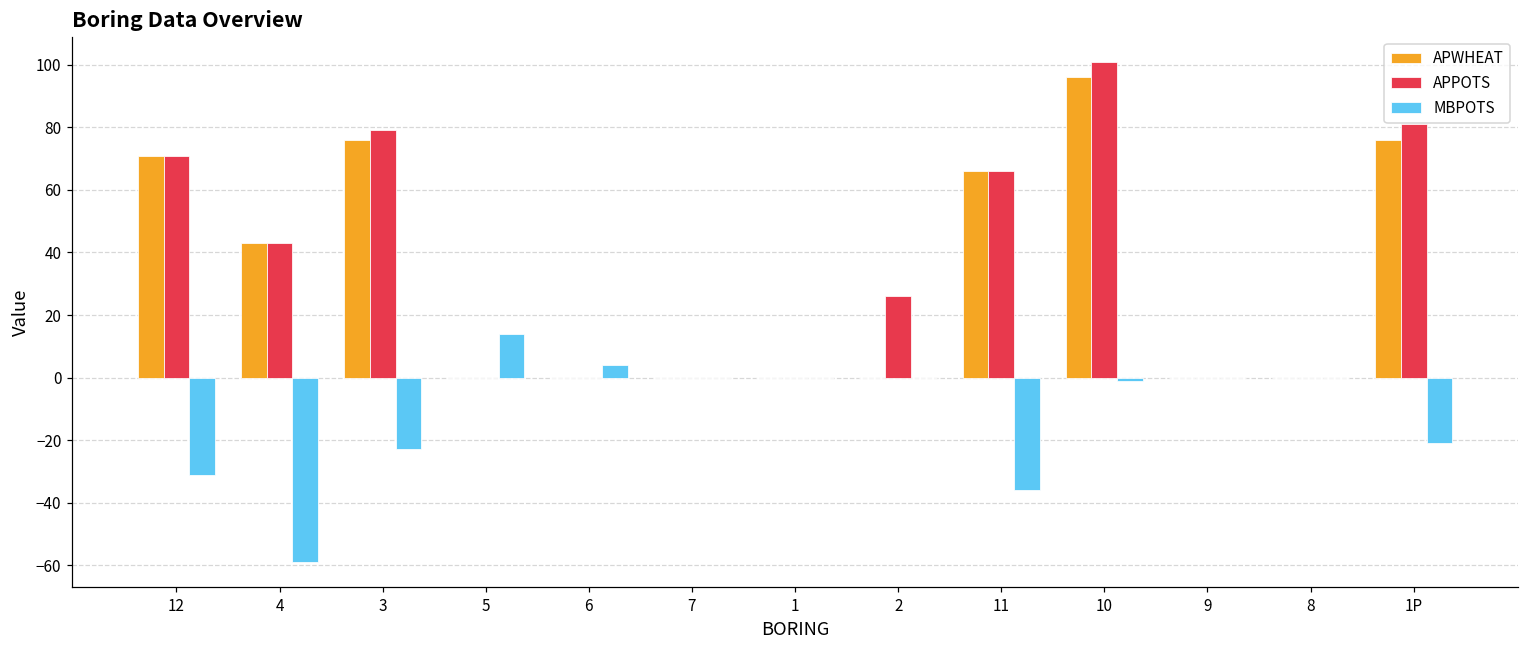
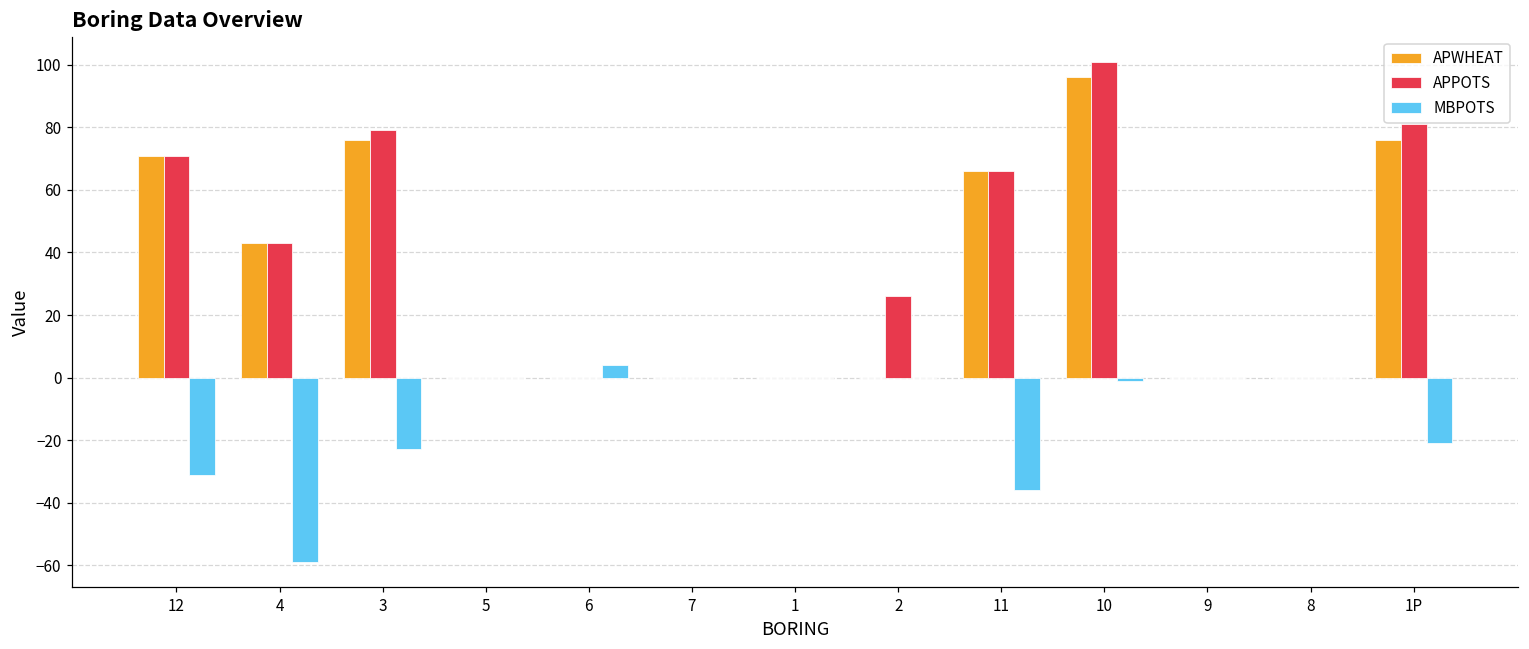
MBPOTS, 5: 14 -> 0
